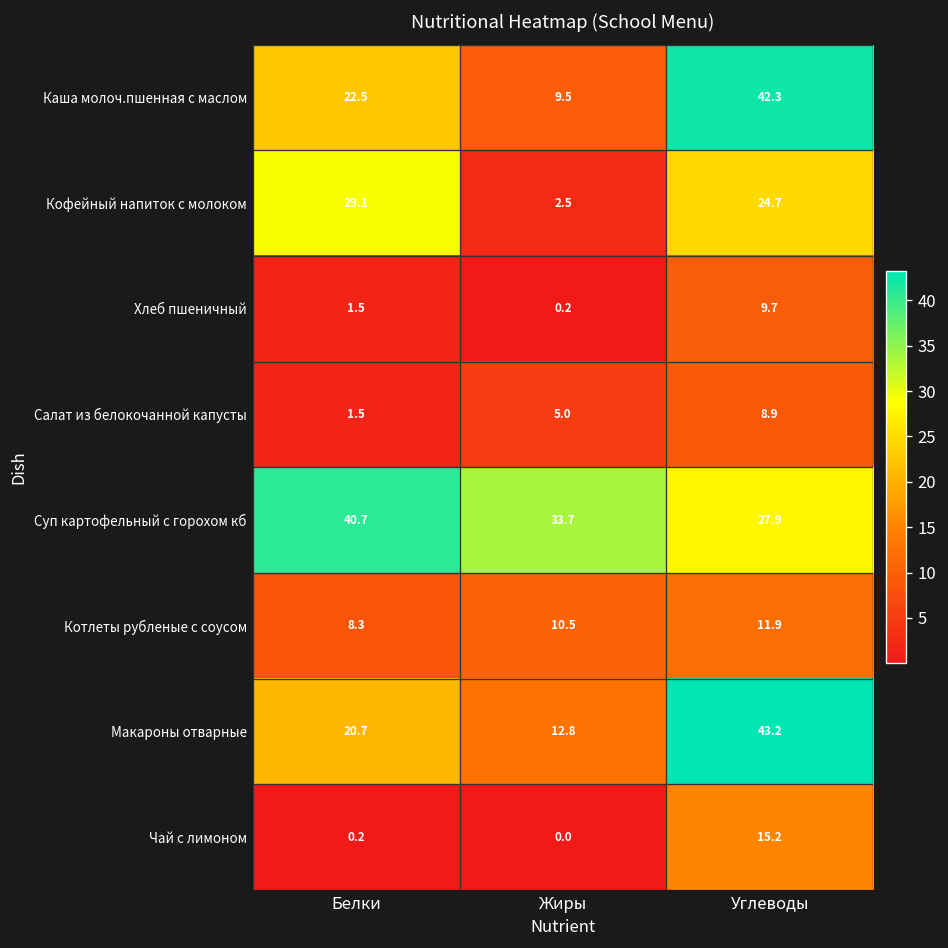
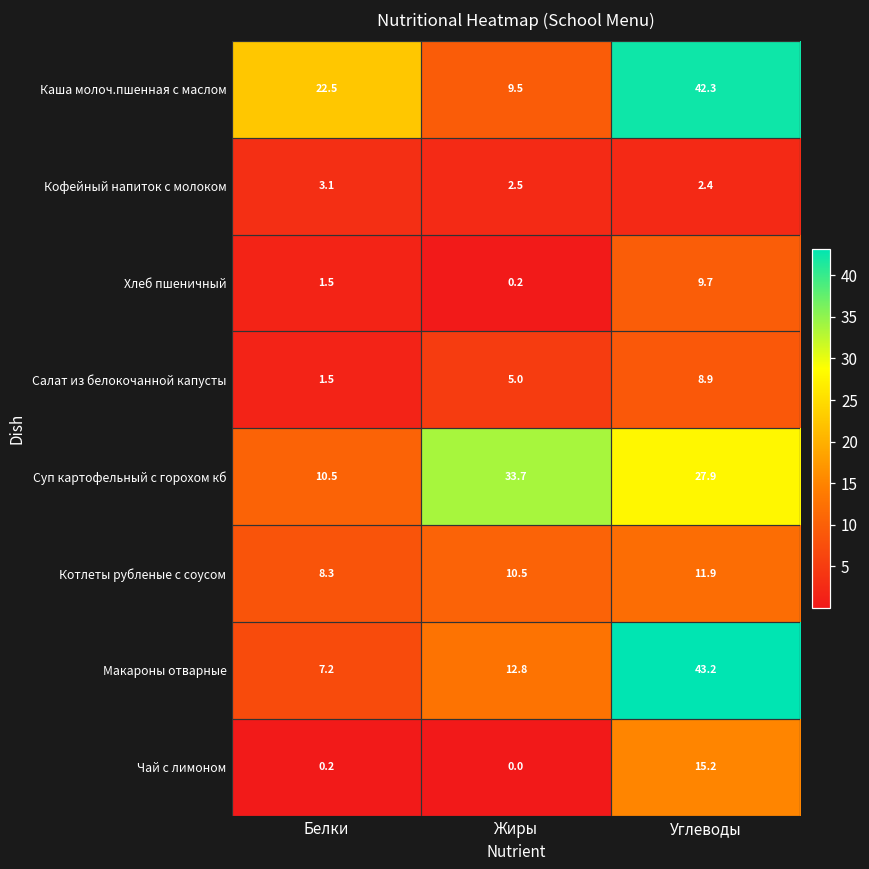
Кофейный напиток с молоком, Белки: 29.1 -> 3.1
Кофейный напиток с молоком, Углеводы: 24.7 -> 2.4
Суп картофельный с горохом кб, Белки: 40.7 -> 10.5
Макароны отварные, Белки: 20.7 -> 7.2
